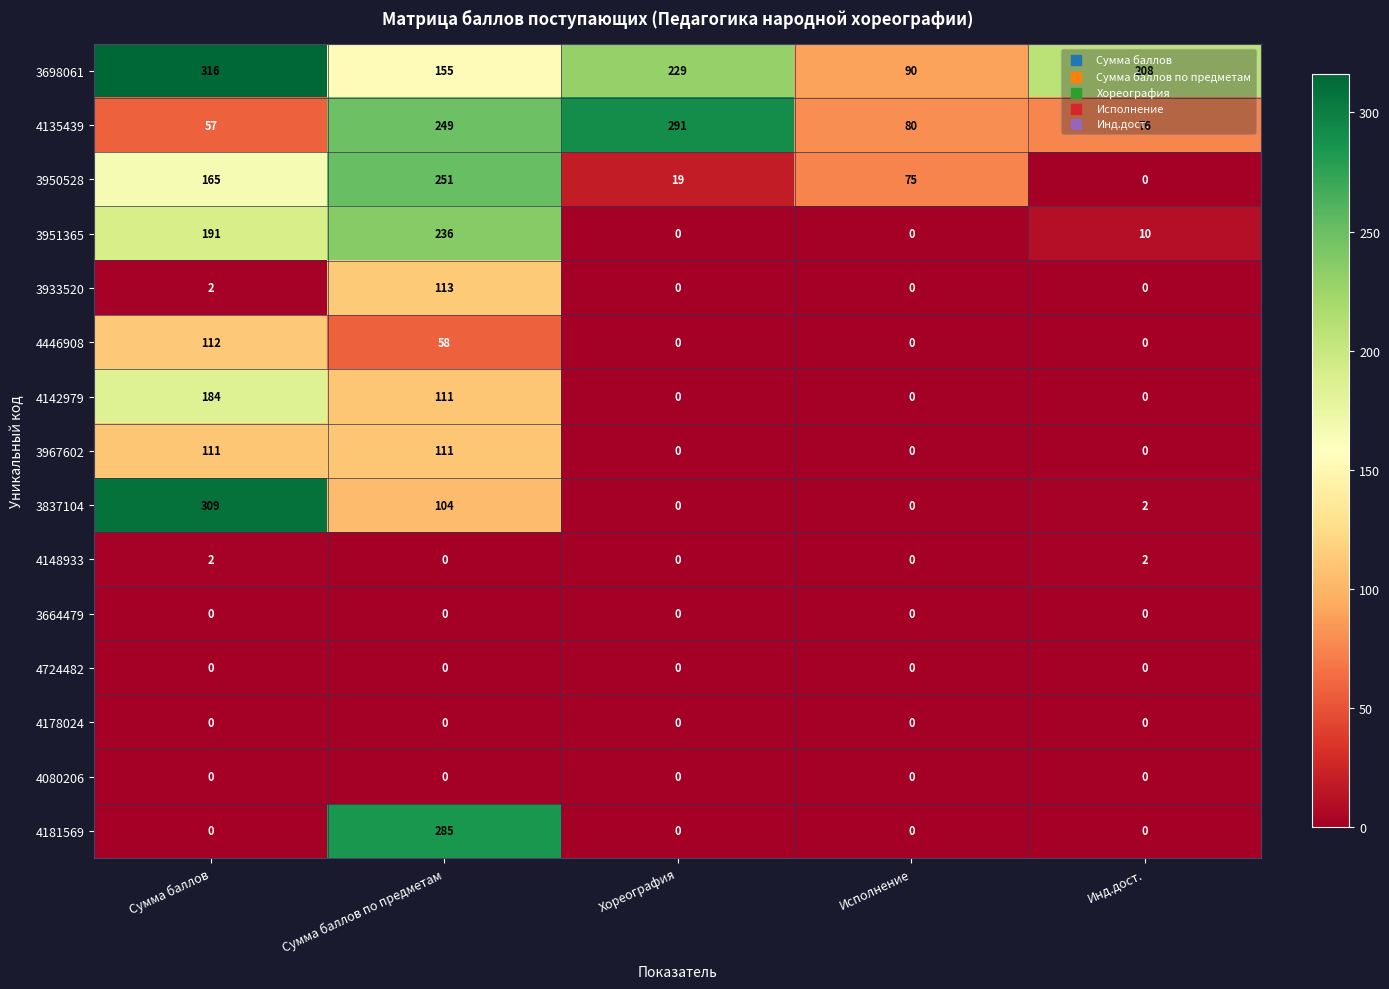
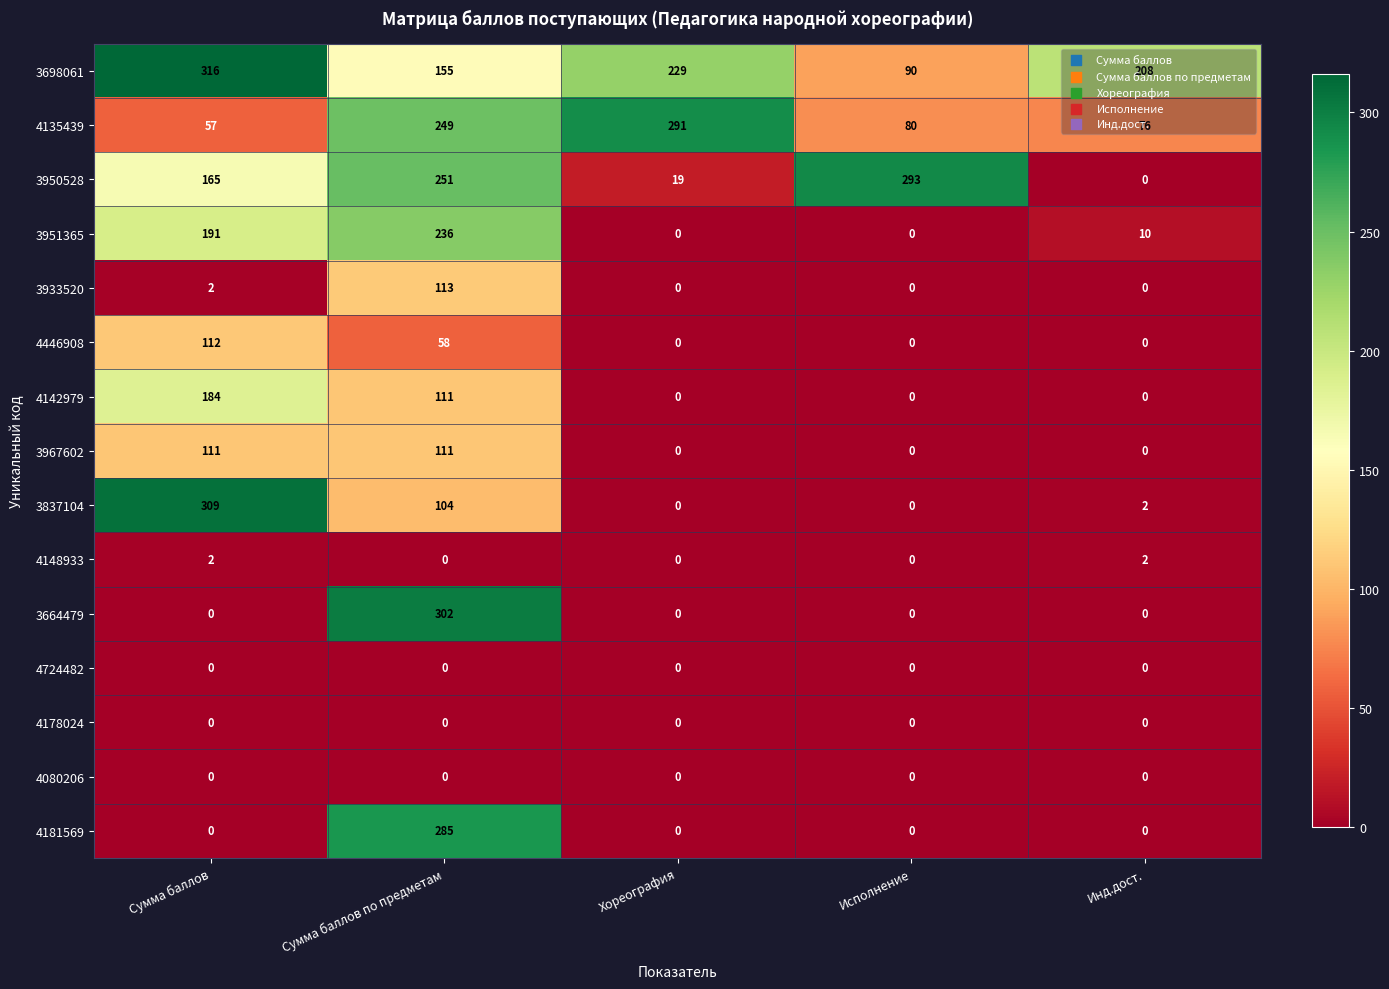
3950528, Исполнение: 75 -> 293
3664479, Сумма баллов по предметам: 0 -> 302
